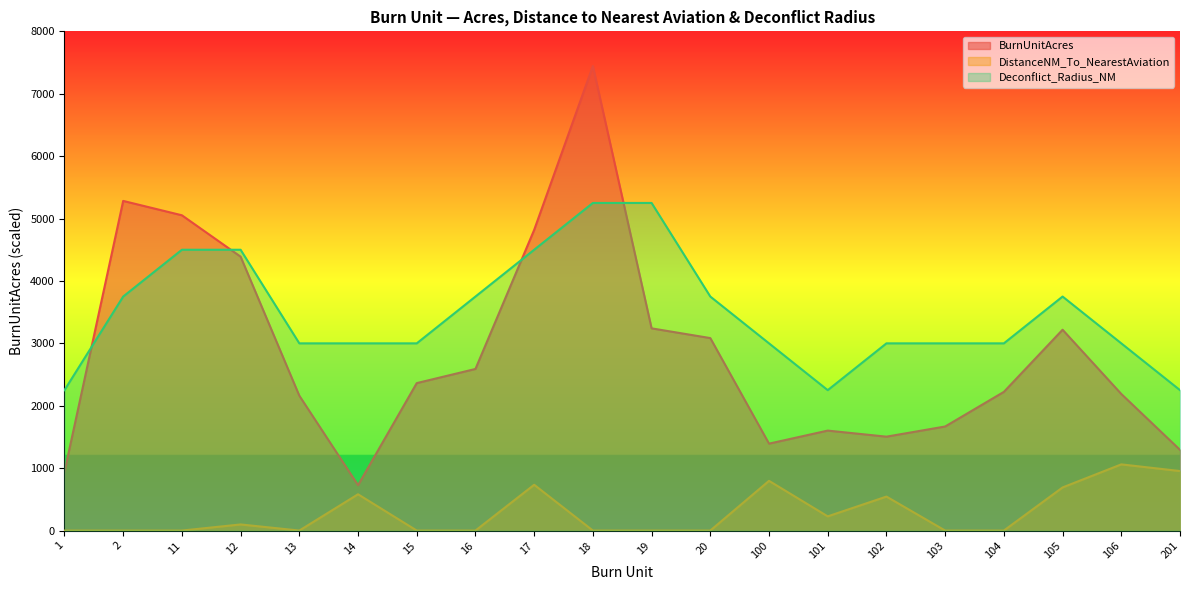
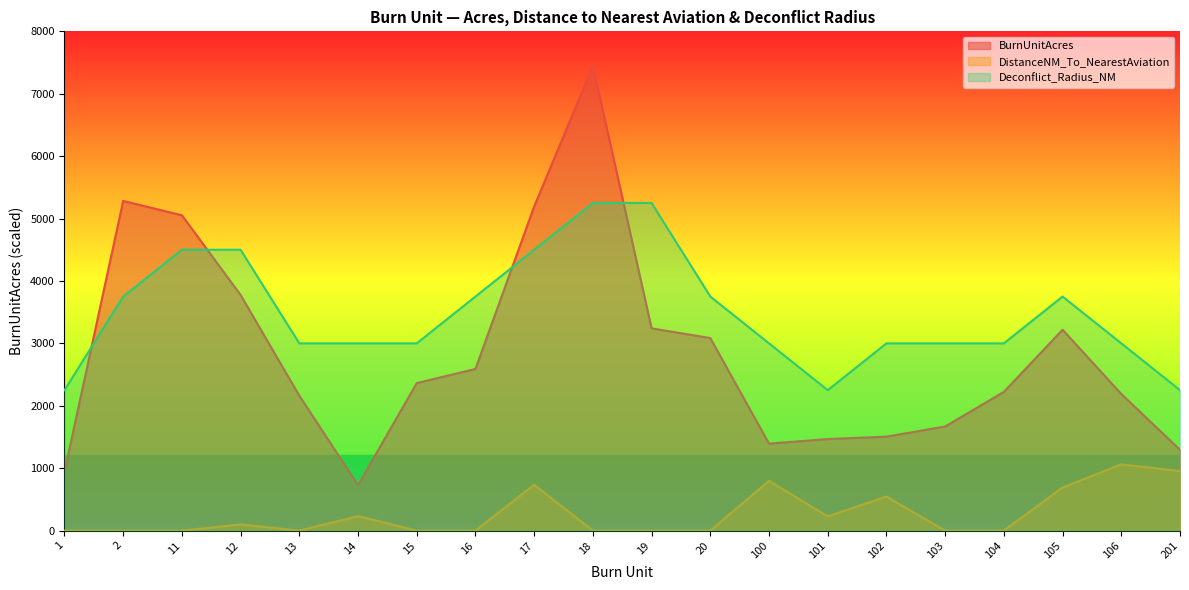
BurnUnitAcres, 12: 4400 -> 3800
DistanceNM_To_NearestAviation, 14: 600 -> 200
BurnUnitAcres, 17: 4800 -> 5200
BurnUnitAcres, 101: 1600 -> 1500
